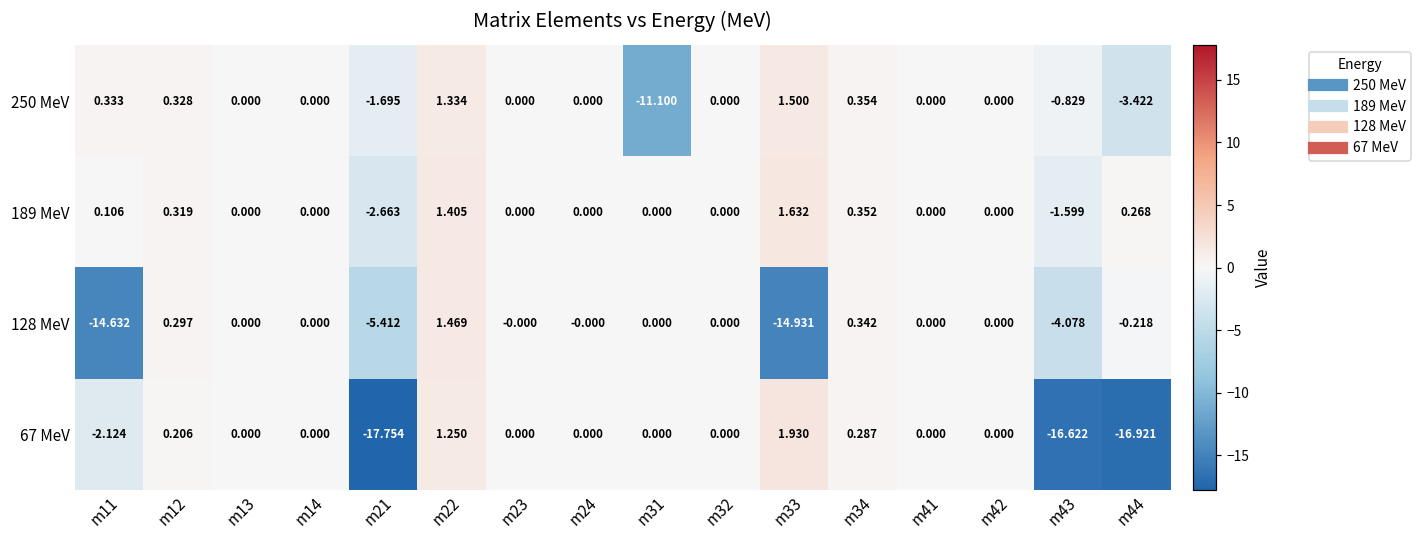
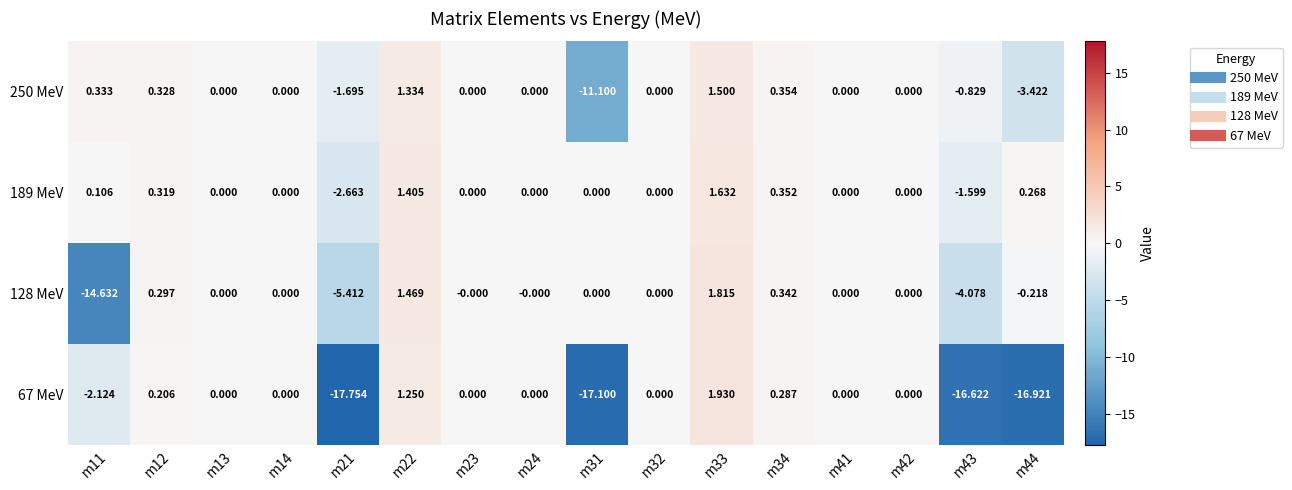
128 MeV, m33: -14.931 -> 1.815
67 MeV, m31: 0.000 -> -17.100
